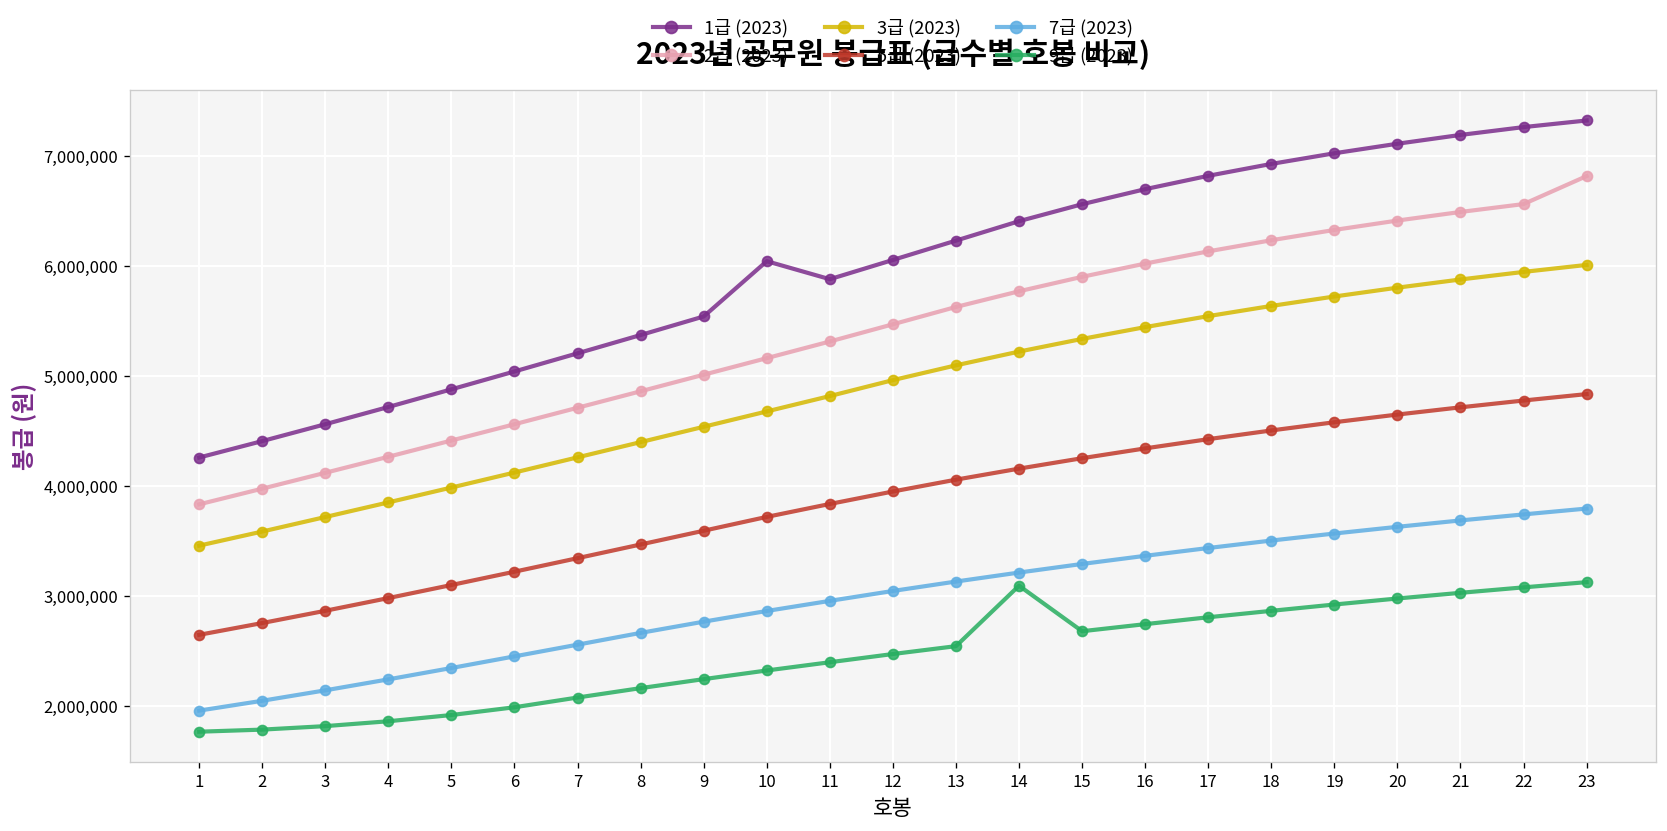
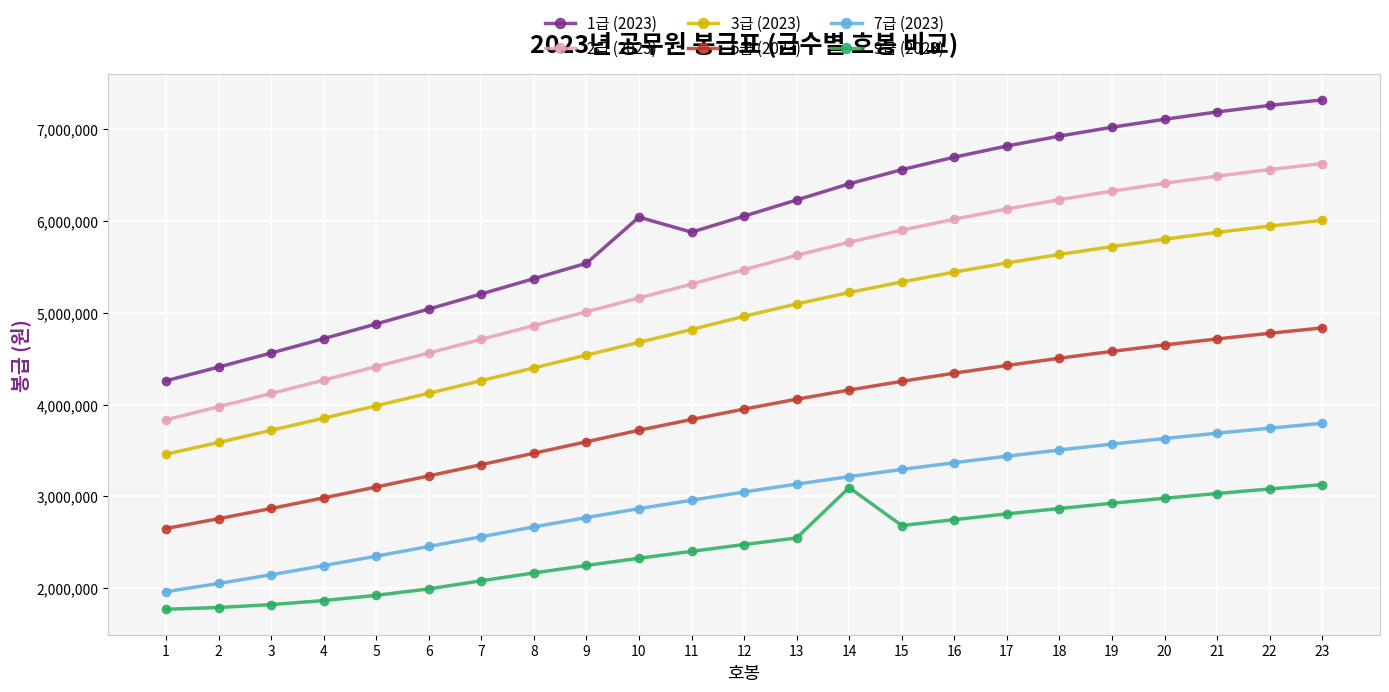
2급 (2023), 23: 6,800,000 -> 6,600,000
